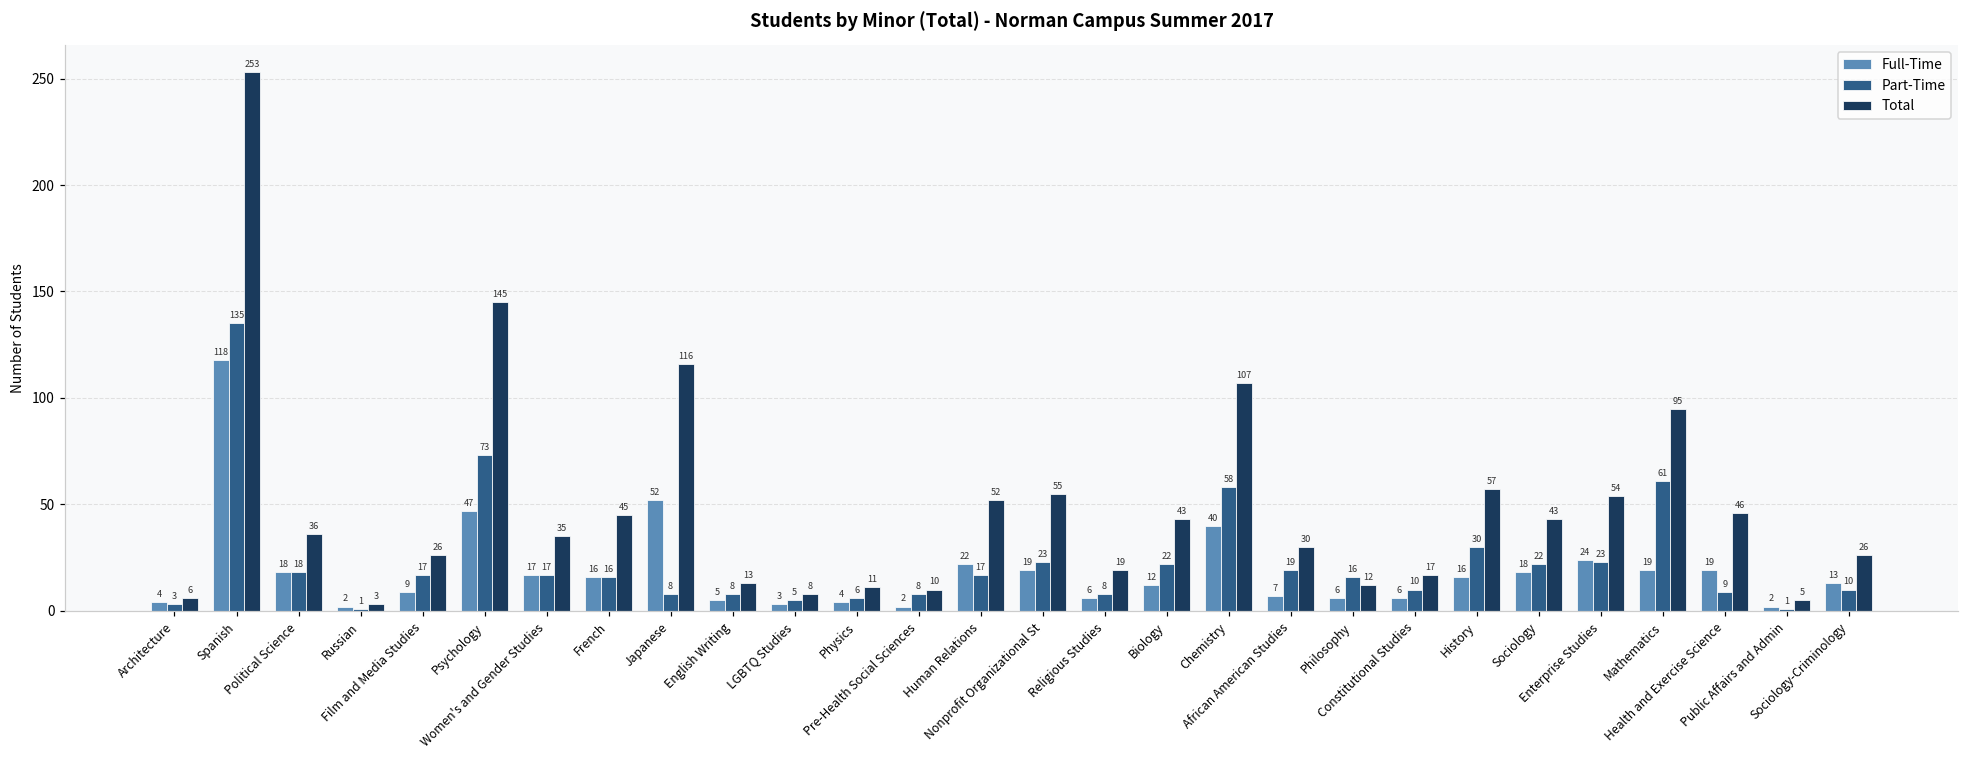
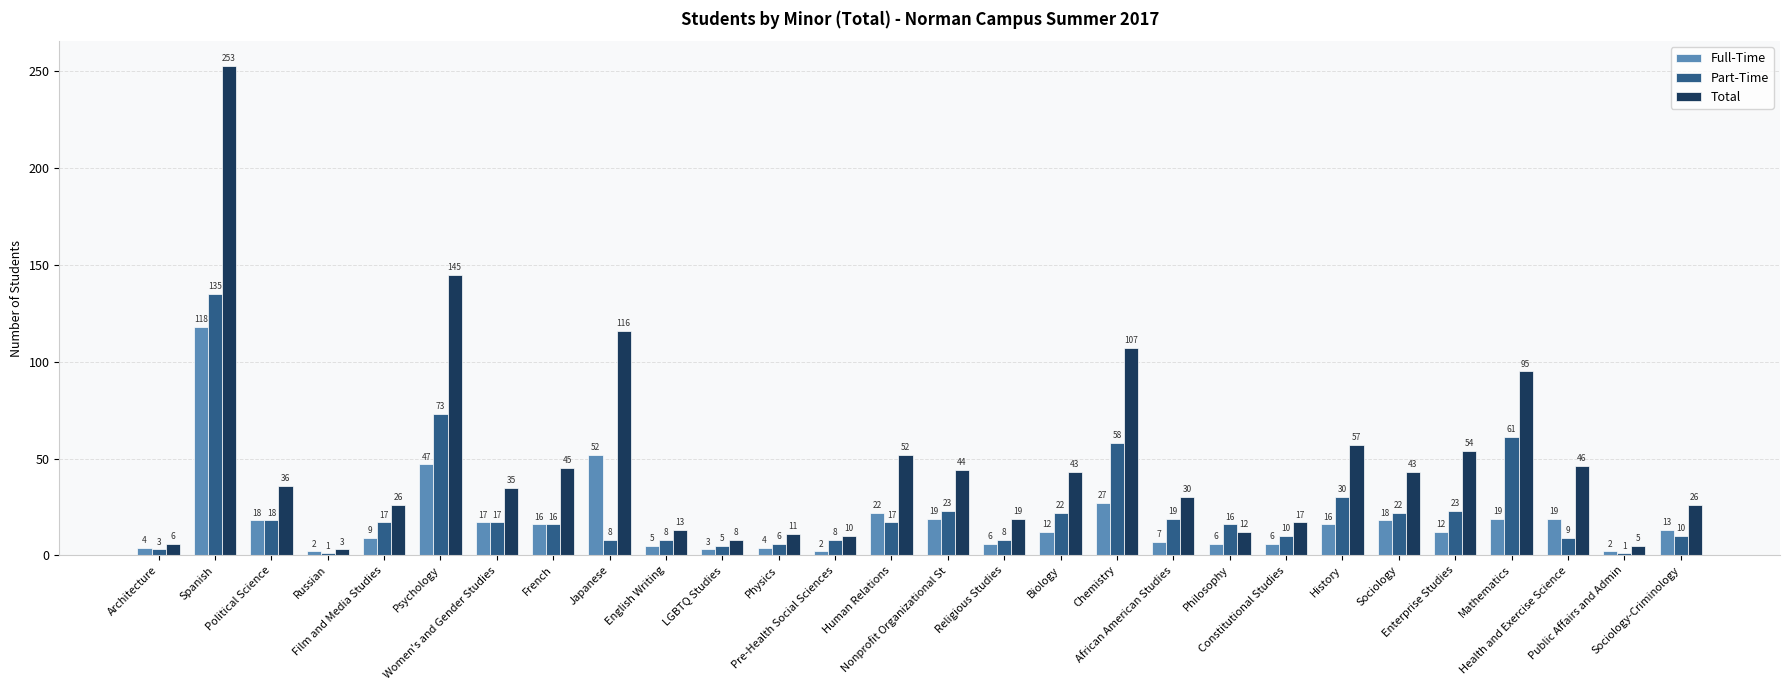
Total, Nonprofit Organizational St: 55 -> 44
Full-Time, Chemistry: 40 -> 27
Full-Time, Enterprise Studies: 24 -> 12
